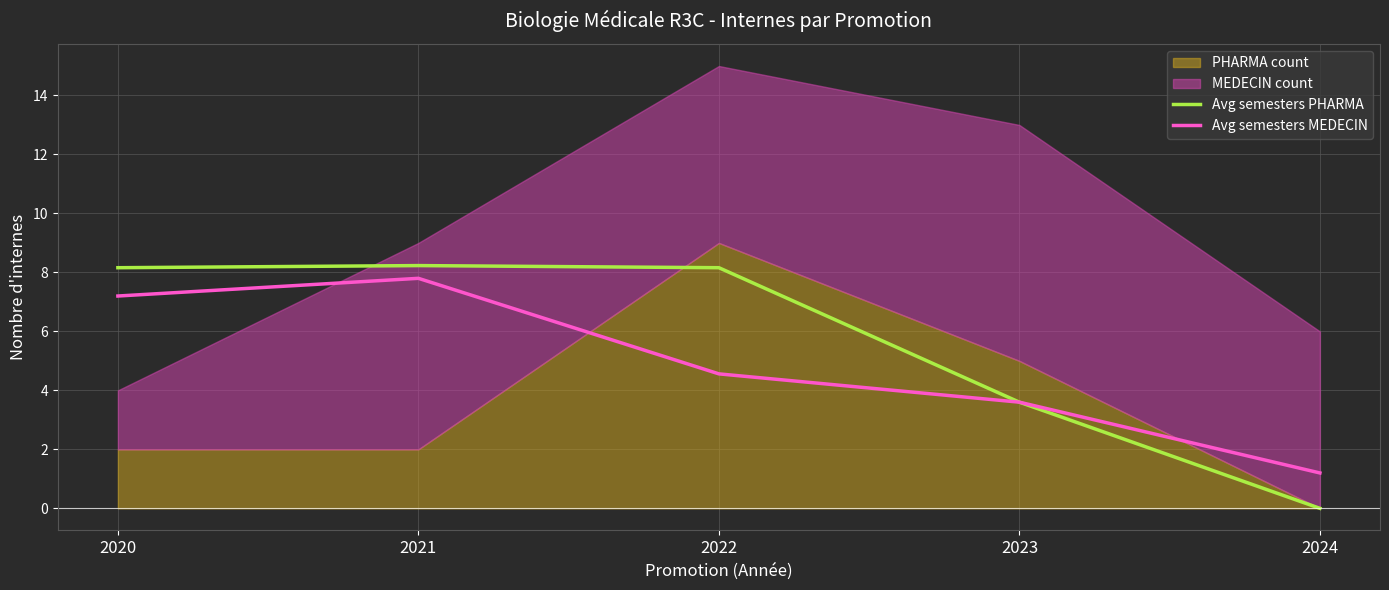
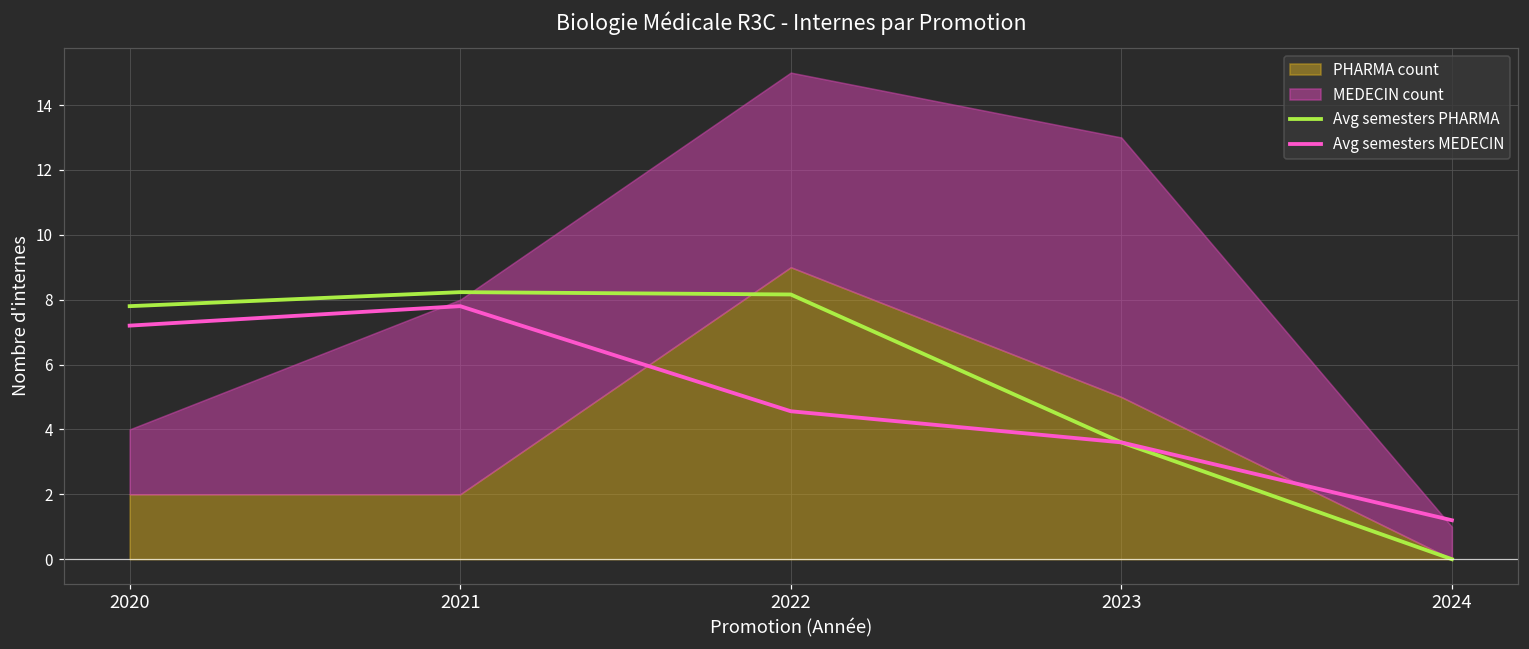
Avg semesters PHARMA, 2020: 8.2 -> 7.8
MEDECIN count, 2021: 7 -> 6
MEDECIN count, 2024: 6 -> 1
